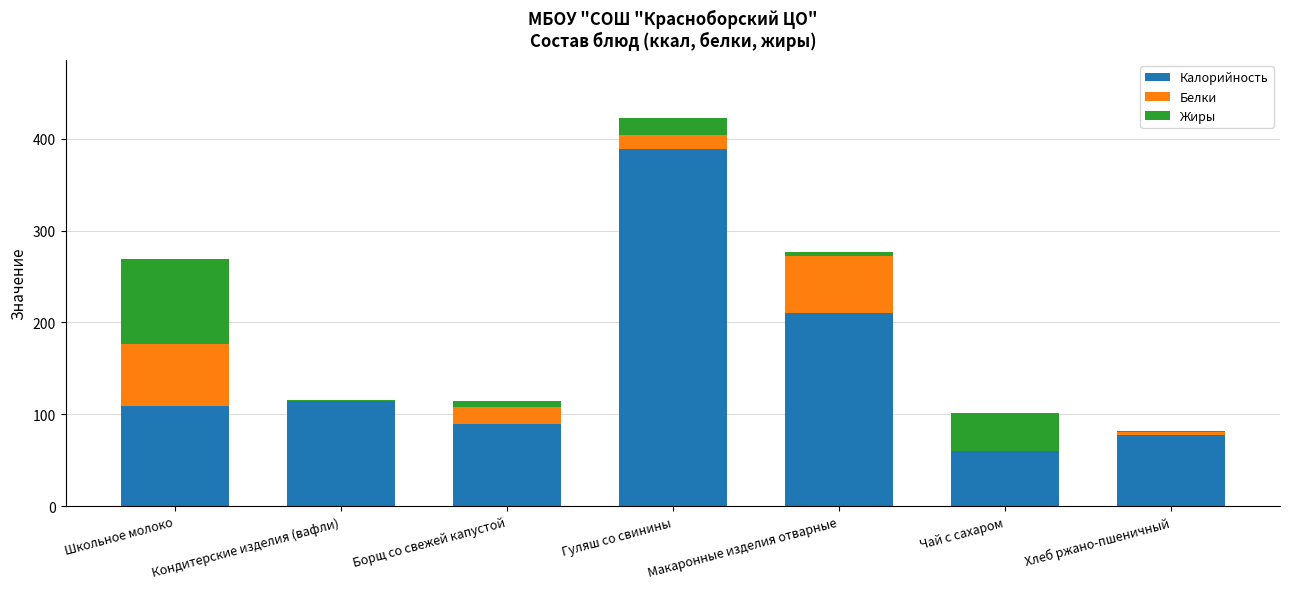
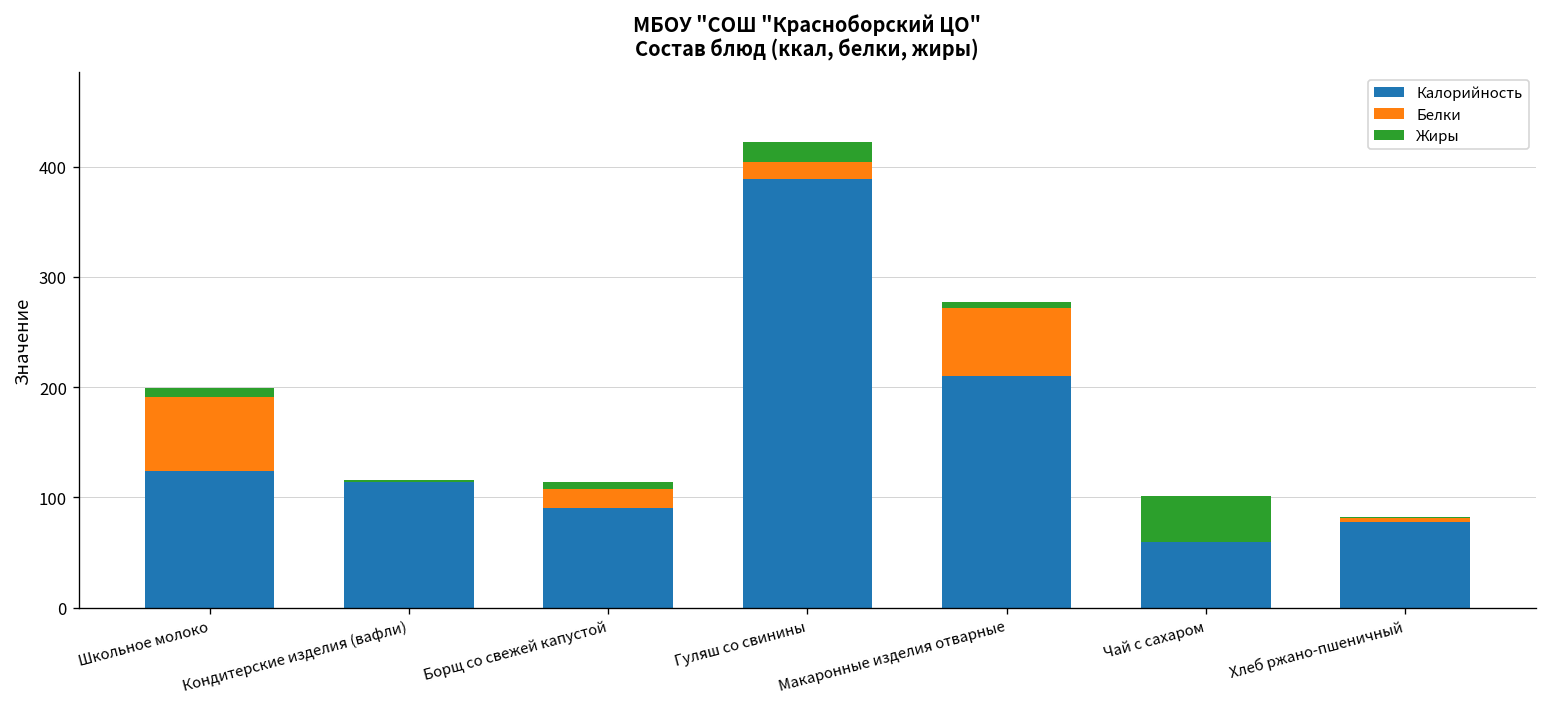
Калорийность, Школьное молоко: 110 -> 120
Жиры, Школьное молоко: 90 -> 10
